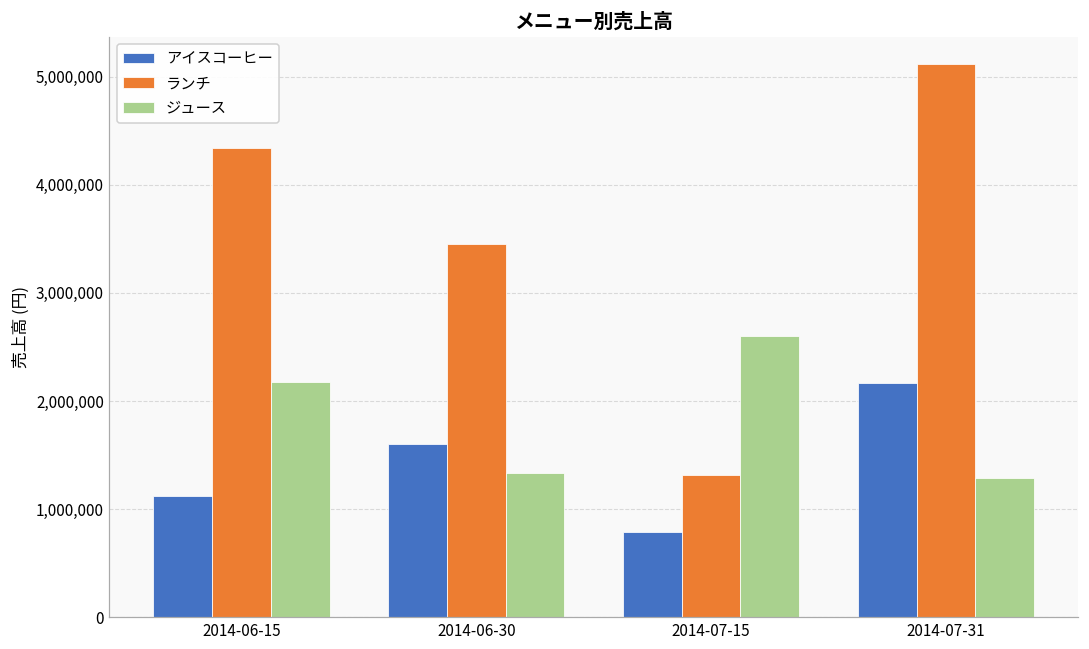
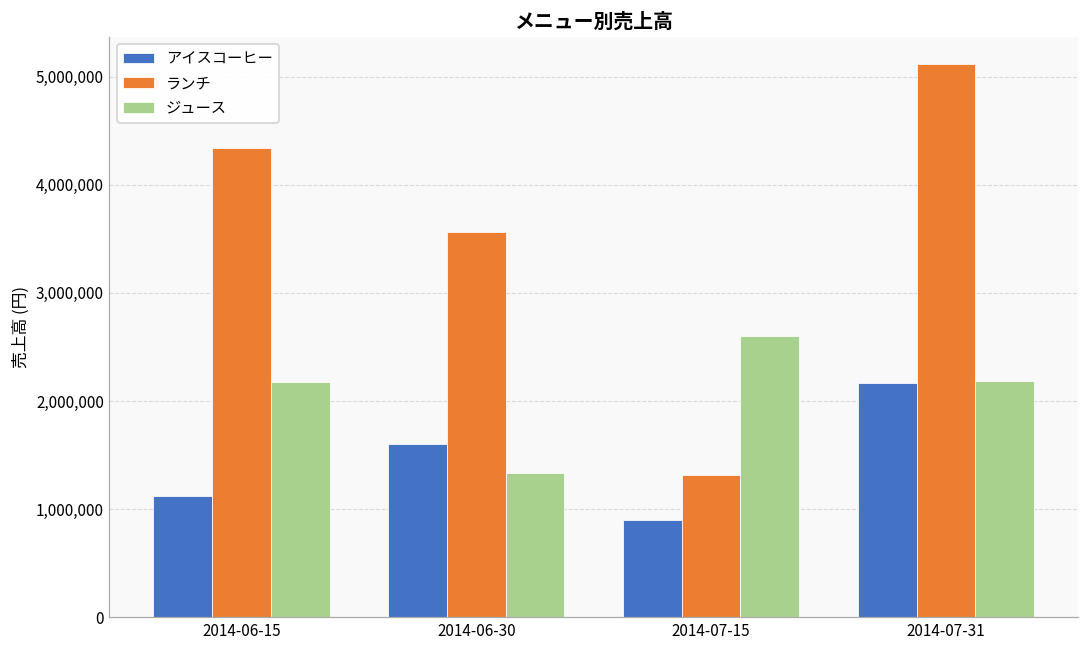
ランチ, 2014-06-30: 3,500,000 -> 3,600,000
アイスコーヒー, 2014-07-15: 800,000 -> 900,000
ジュース, 2014-07-31: 1,300,000 -> 2,200,000
